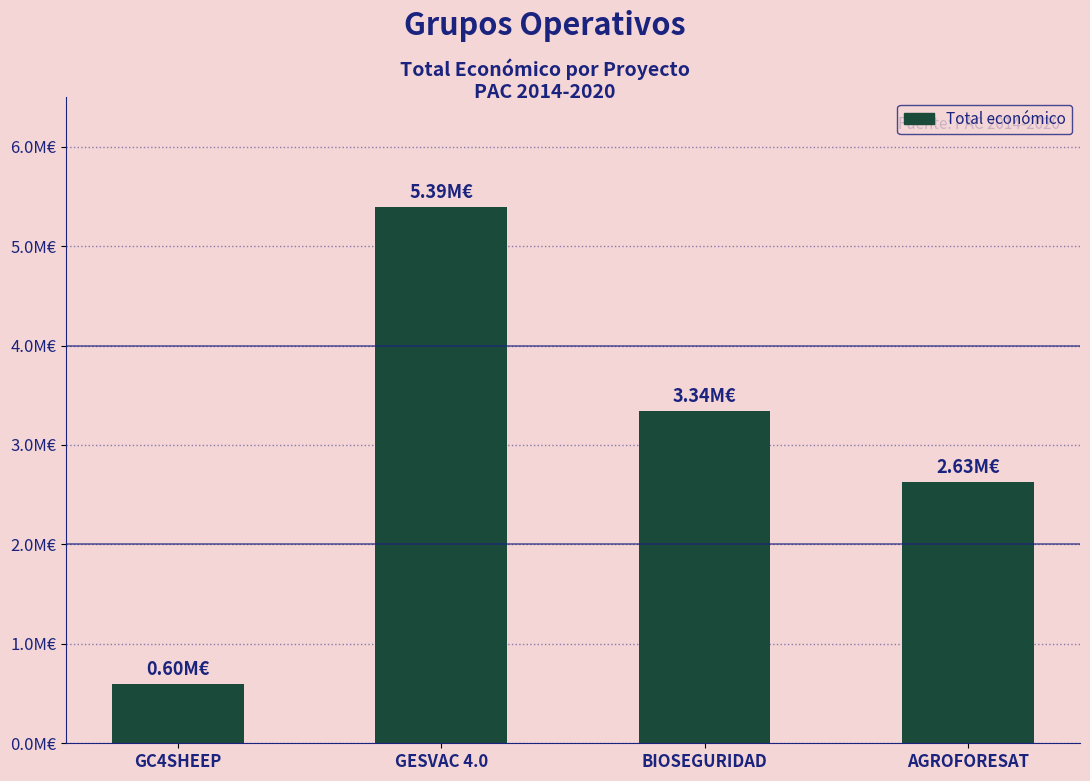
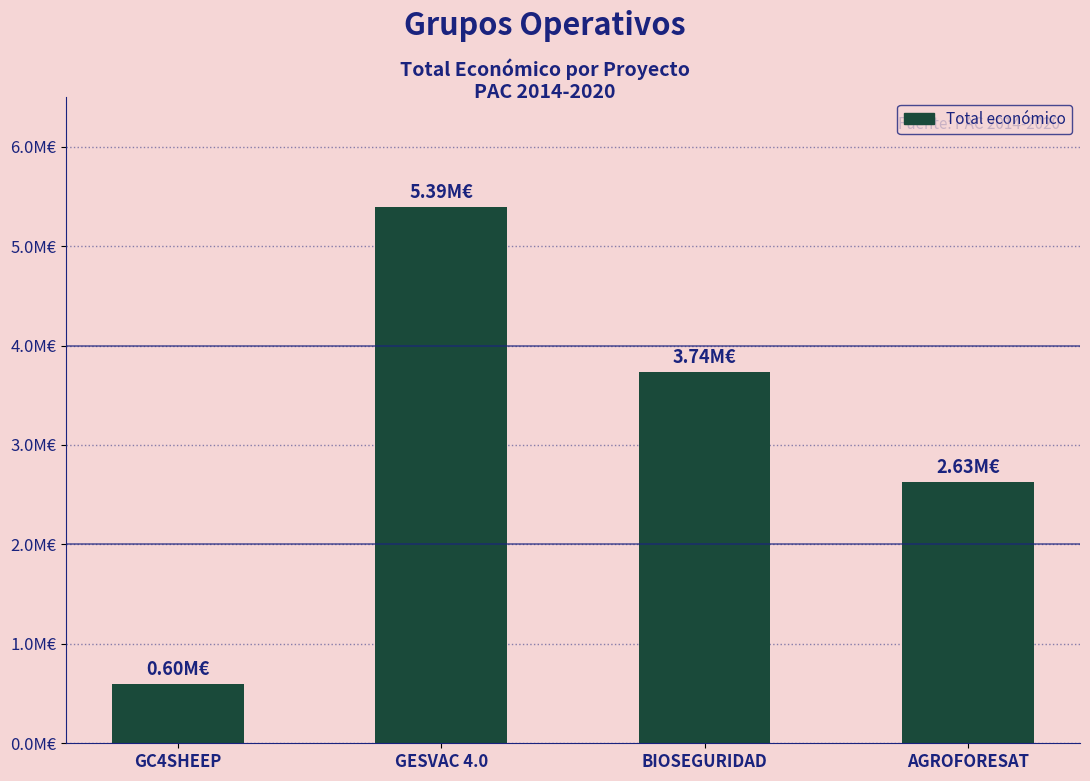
BIOSEGURIDAD: 3.34M€ -> 3.74M€
